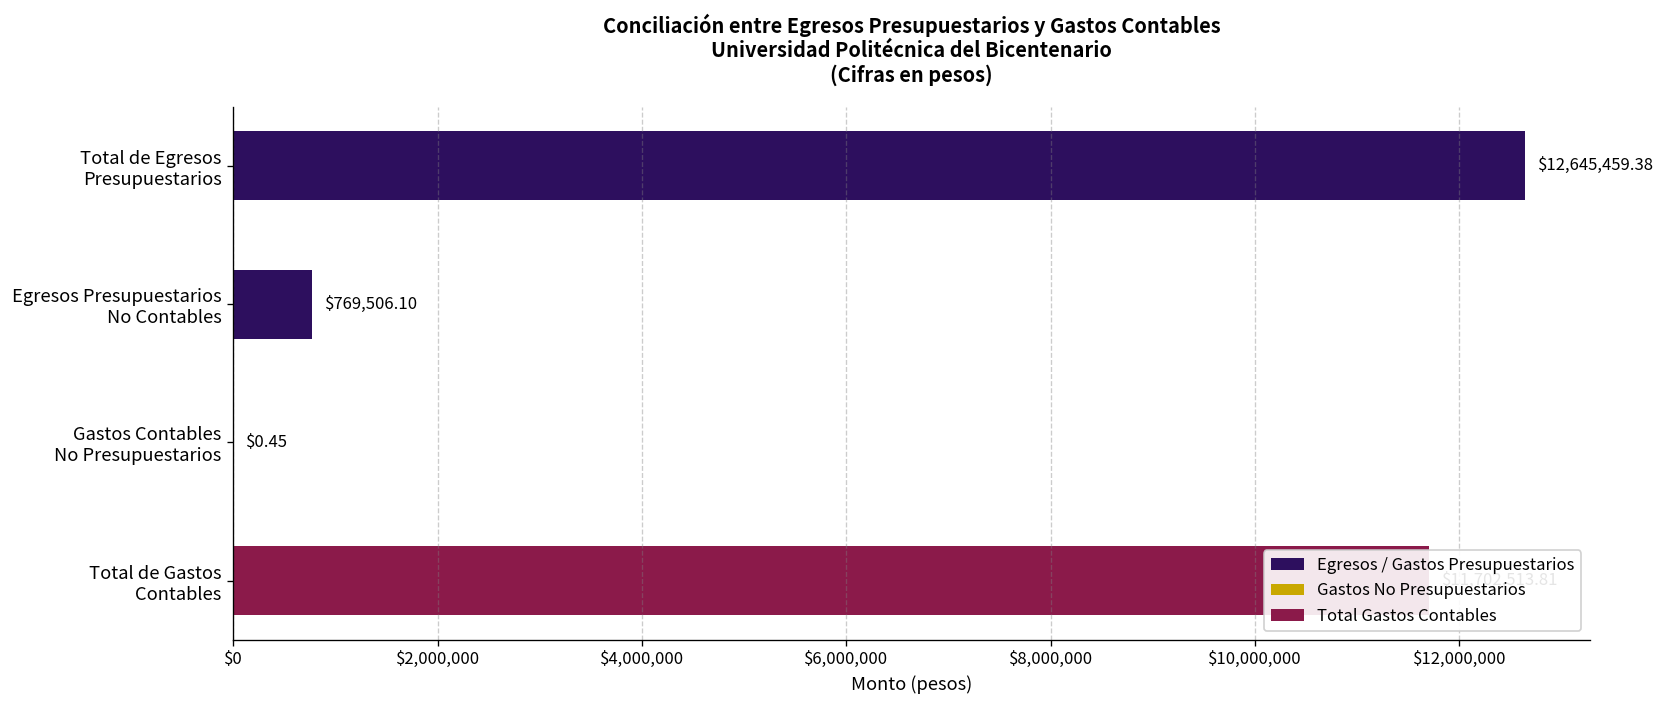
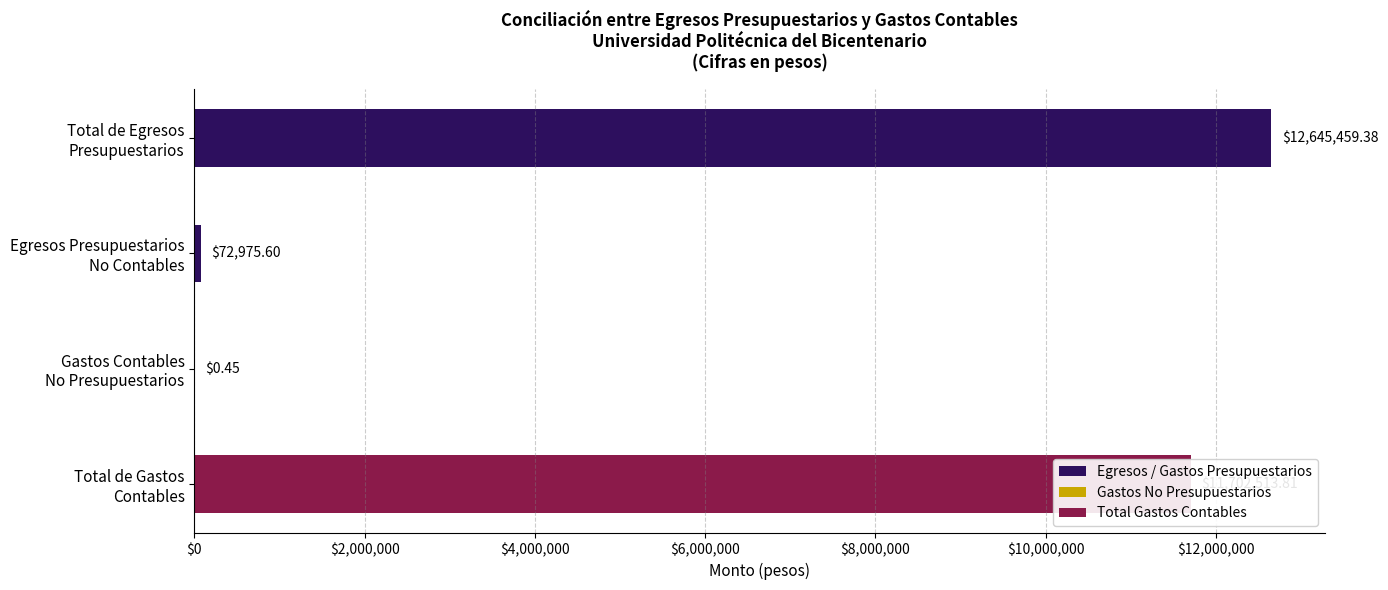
Egresos Presupuestarios No Contables: $769,506.10 -> $72,975.60
